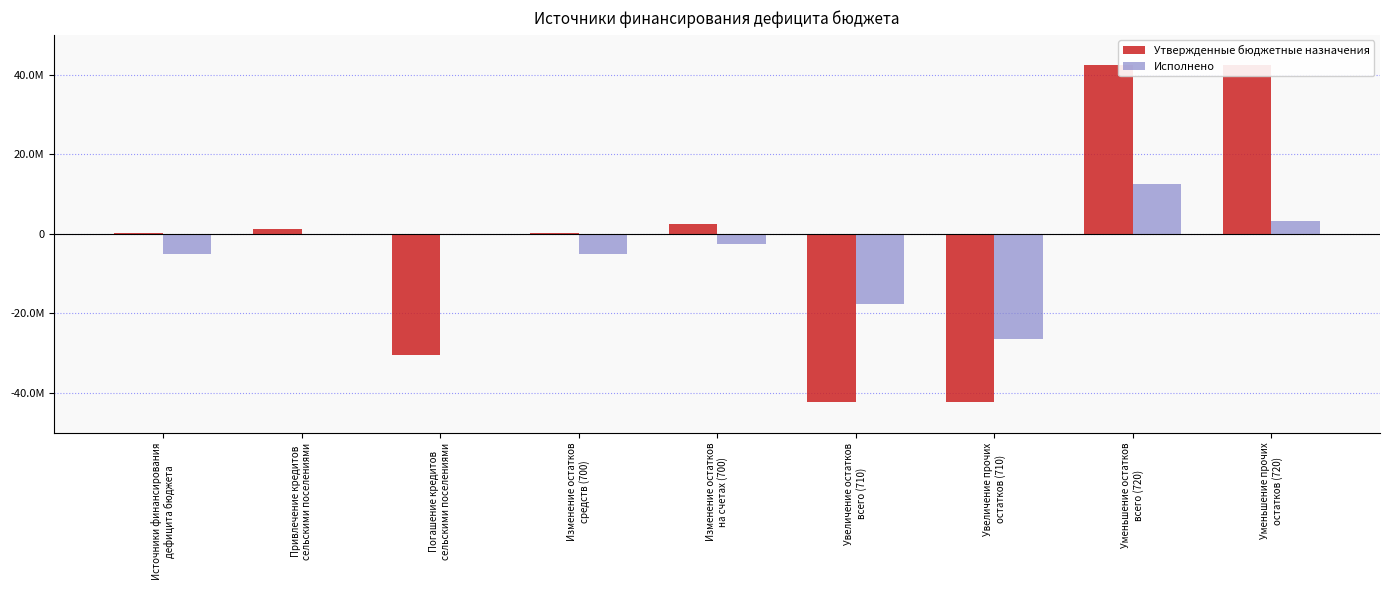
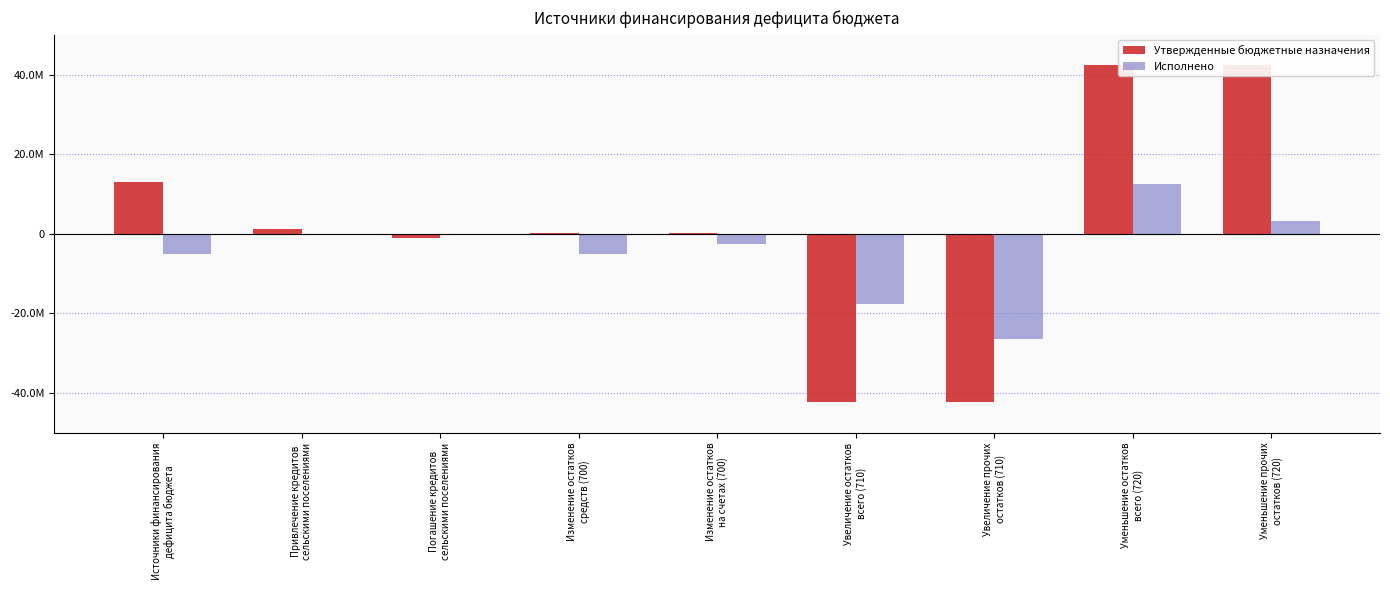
Утвержденные бюджетные назначения, Источники финансирования дефицита бюджета: 0 -> 13000000
Утвержденные бюджетные назначения, Погашение кредитов сельскими поселениями: -30000000 -> -1000000
Утвержденные бюджетные назначения, Изменение остатков на счетах (700): 2000000 -> 0
